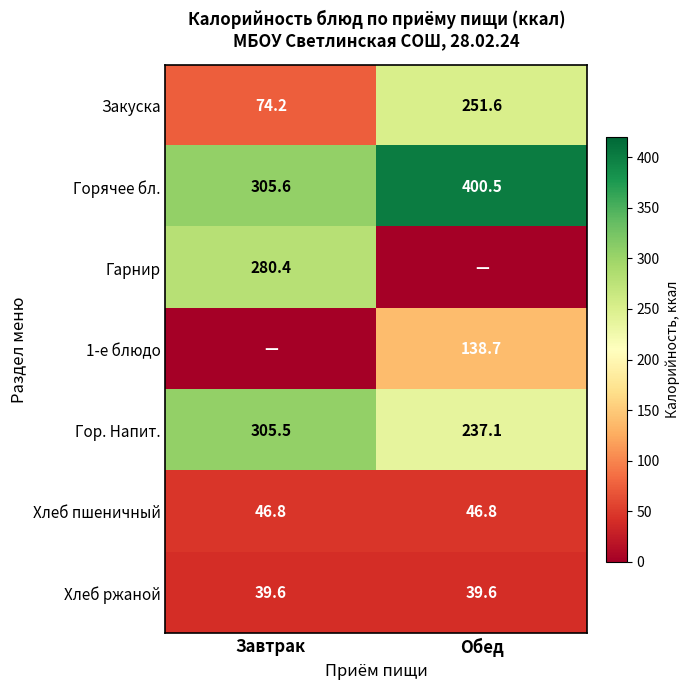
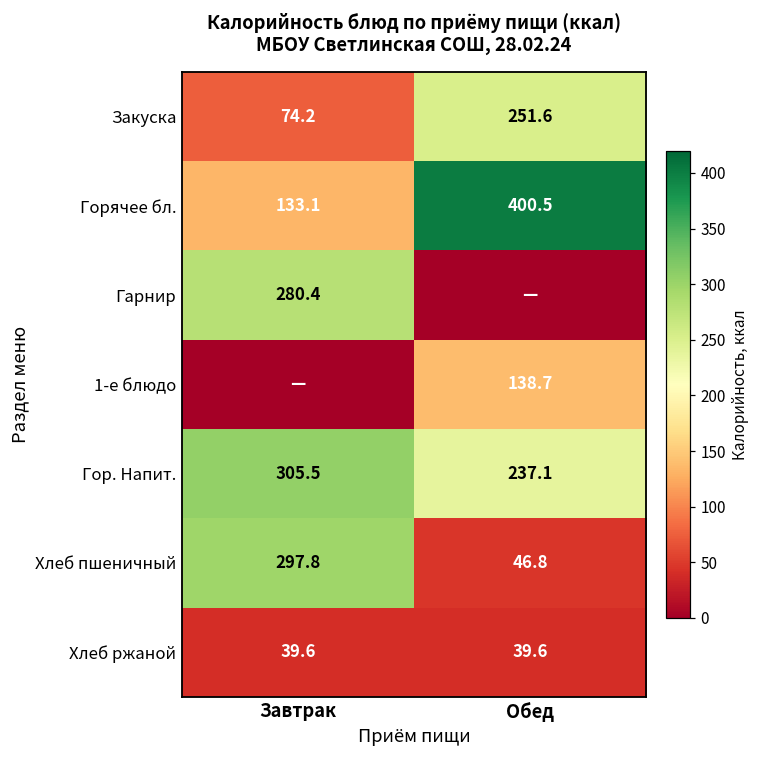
Горячее бл., Завтрак: 305.6 -> 133.1
Хлеб пшеничный, Завтрак: 46.8 -> 297.8
